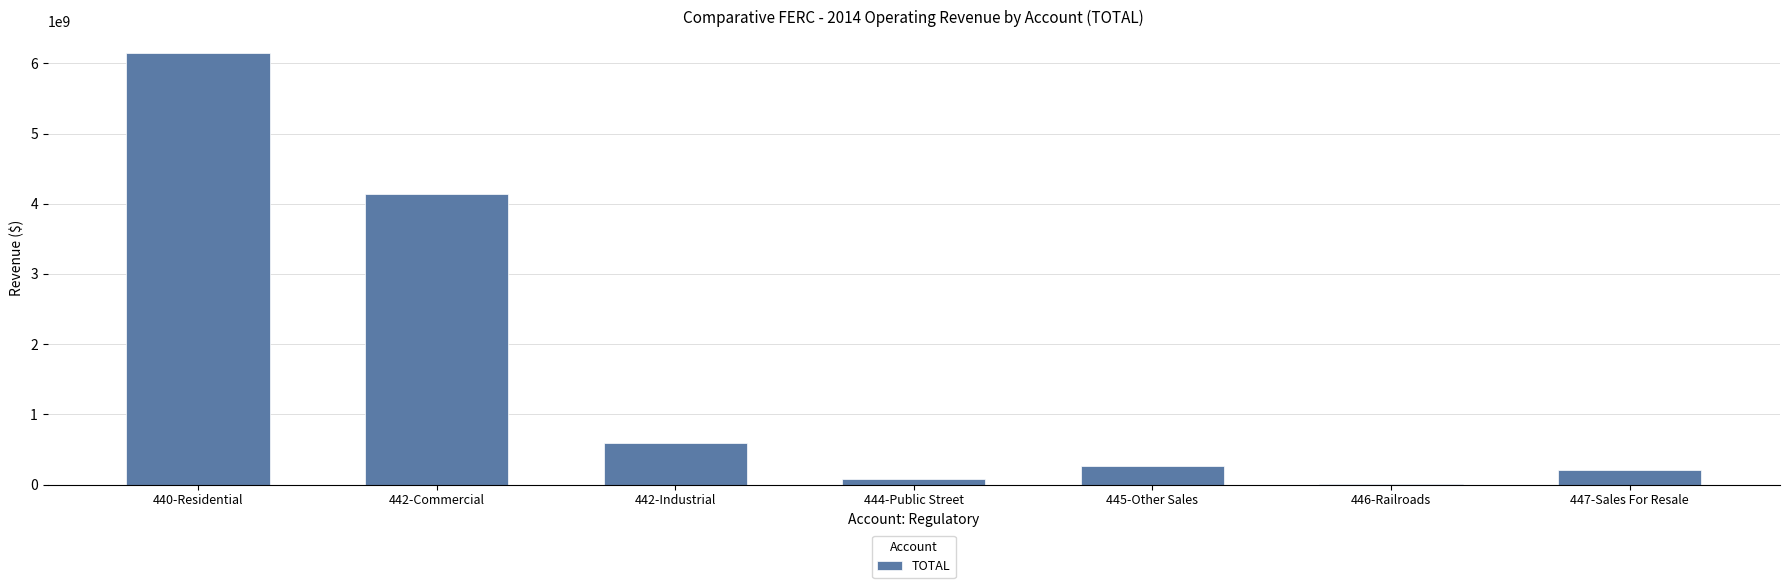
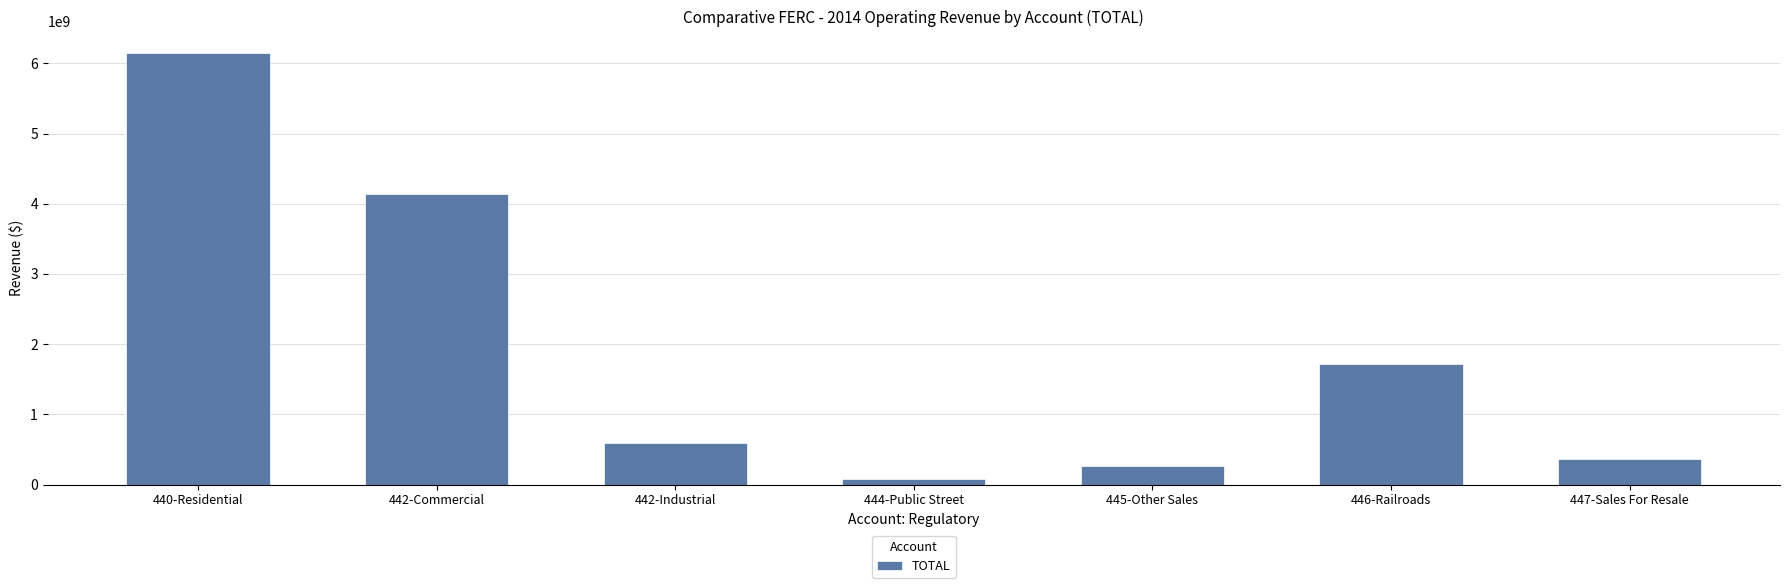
446-Railroads: 0 -> 1700000000
447-Sales For Resale: 200000000 -> 400000000
